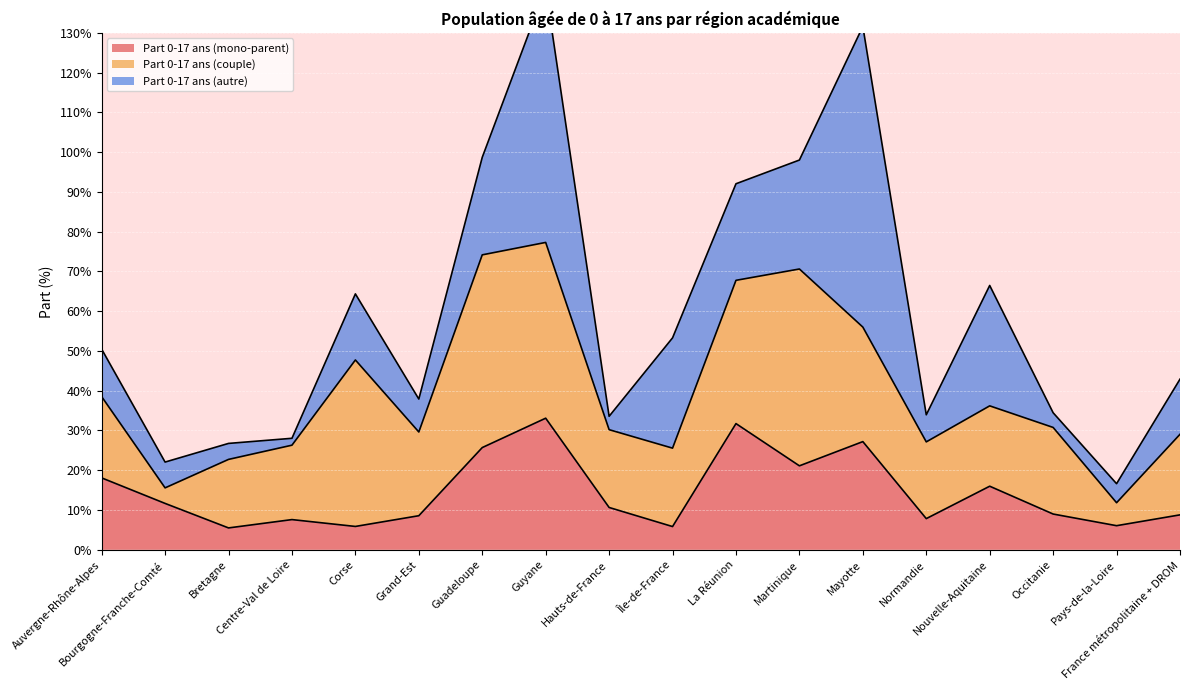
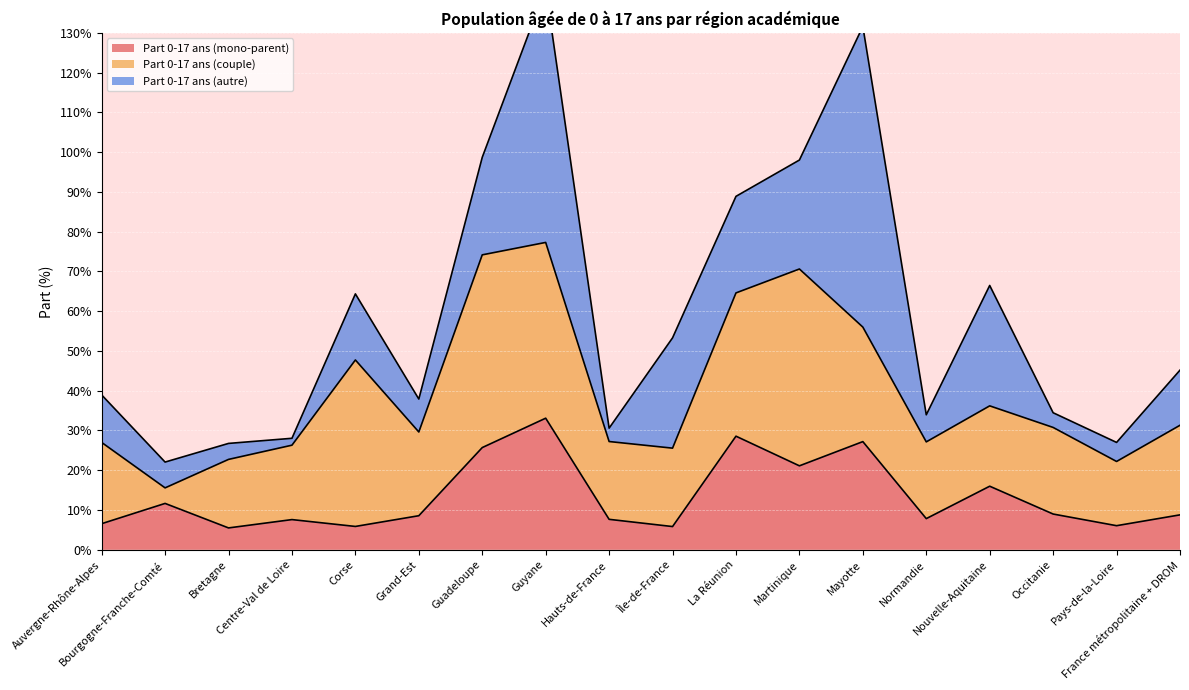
Part 0-17 ans (mono-parent), Auvergne-Rhône-Alpes: 18% -> 7%
Part 0-17 ans (mono-parent), Hauts-de-France: 11% -> 8%
Part 0-17 ans (mono-parent), La Réunion: 32% -> 29%
Part 0-17 ans (couple), Pays-de-la-Loire: 6% -> 16%
Part 0-17 ans (couple), France métropolitaine + DROM: 20% -> 23%
